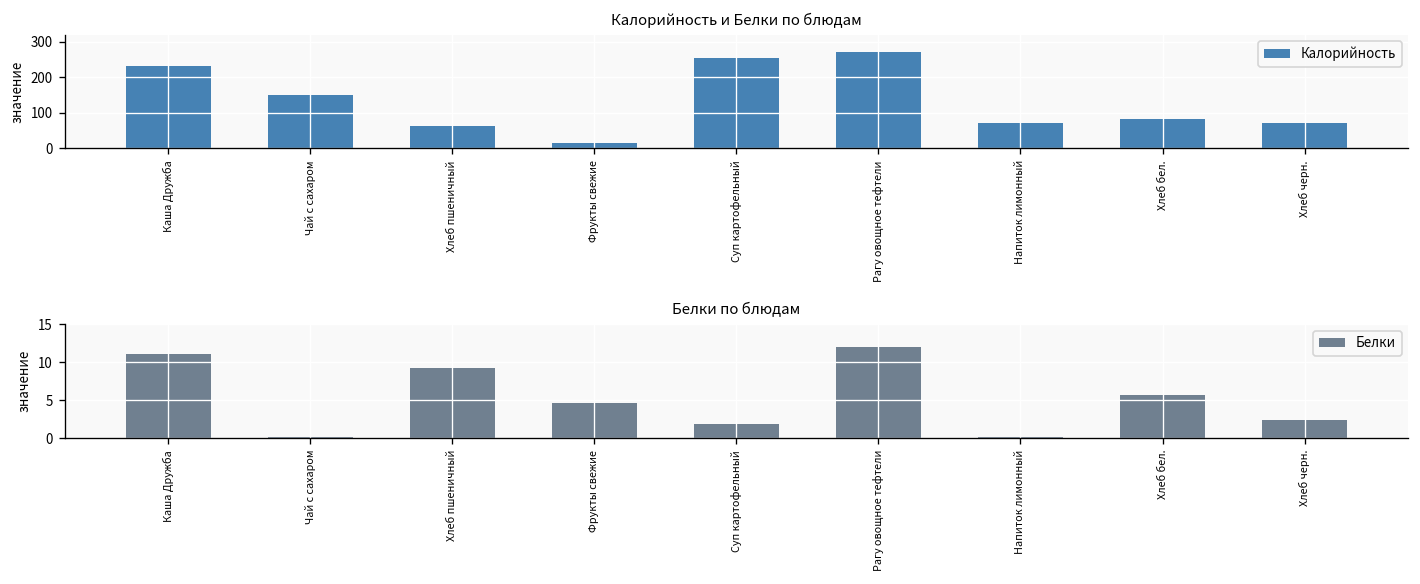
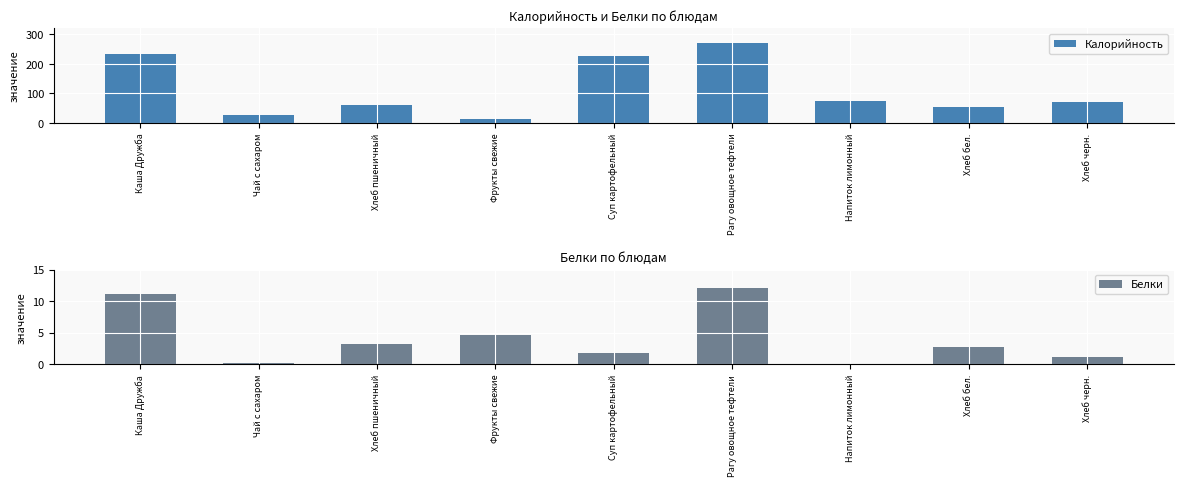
Калорийность и Белки по блюдам, Чай с сахаром: 150 -> 30
Калорийность и Белки по блюдам, Суп картофельный: 260 -> 230
Калорийность и Белки по блюдам, Хлеб бел.: 80 -> 50
Белки по блюдам, Хлеб пшеничный: 9 -> 3
Белки по блюдам, Хлеб бел.: 6 -> 3
Белки по блюдам, Хлеб черн.: 2 -> 1
